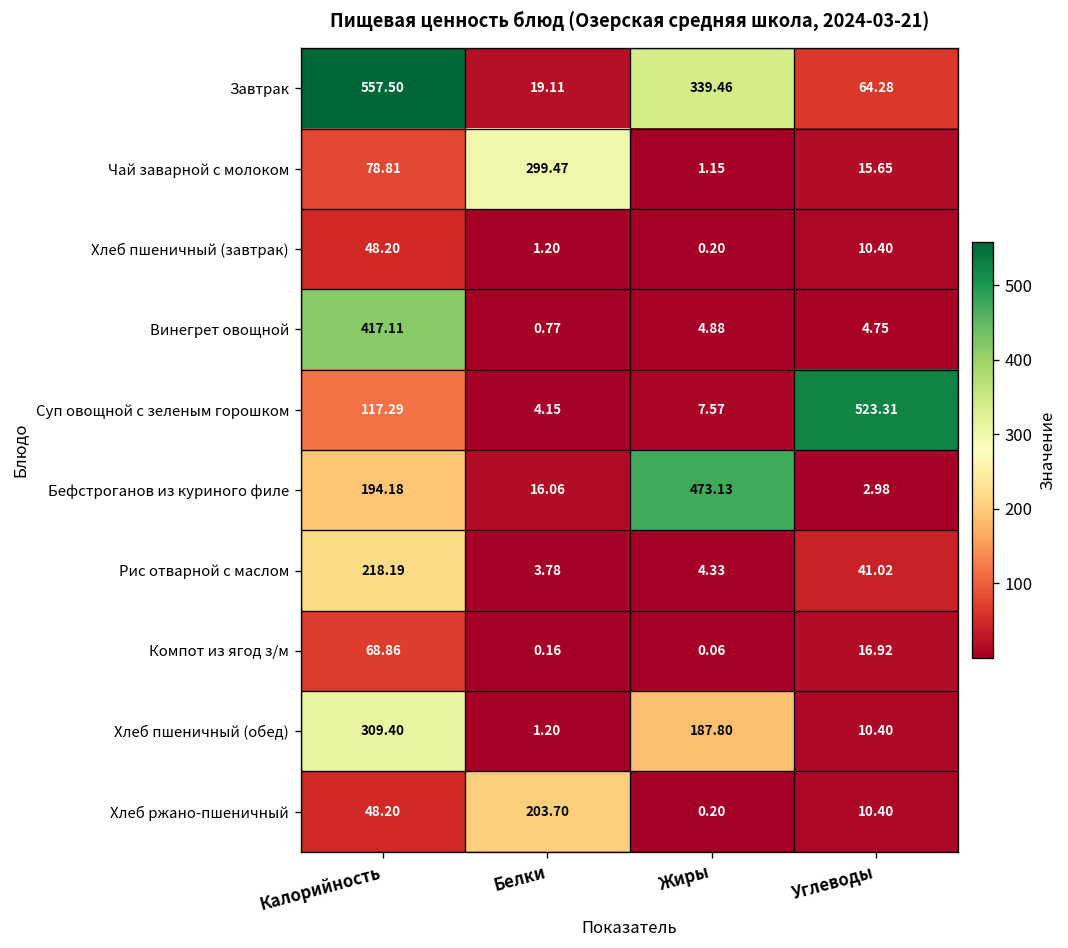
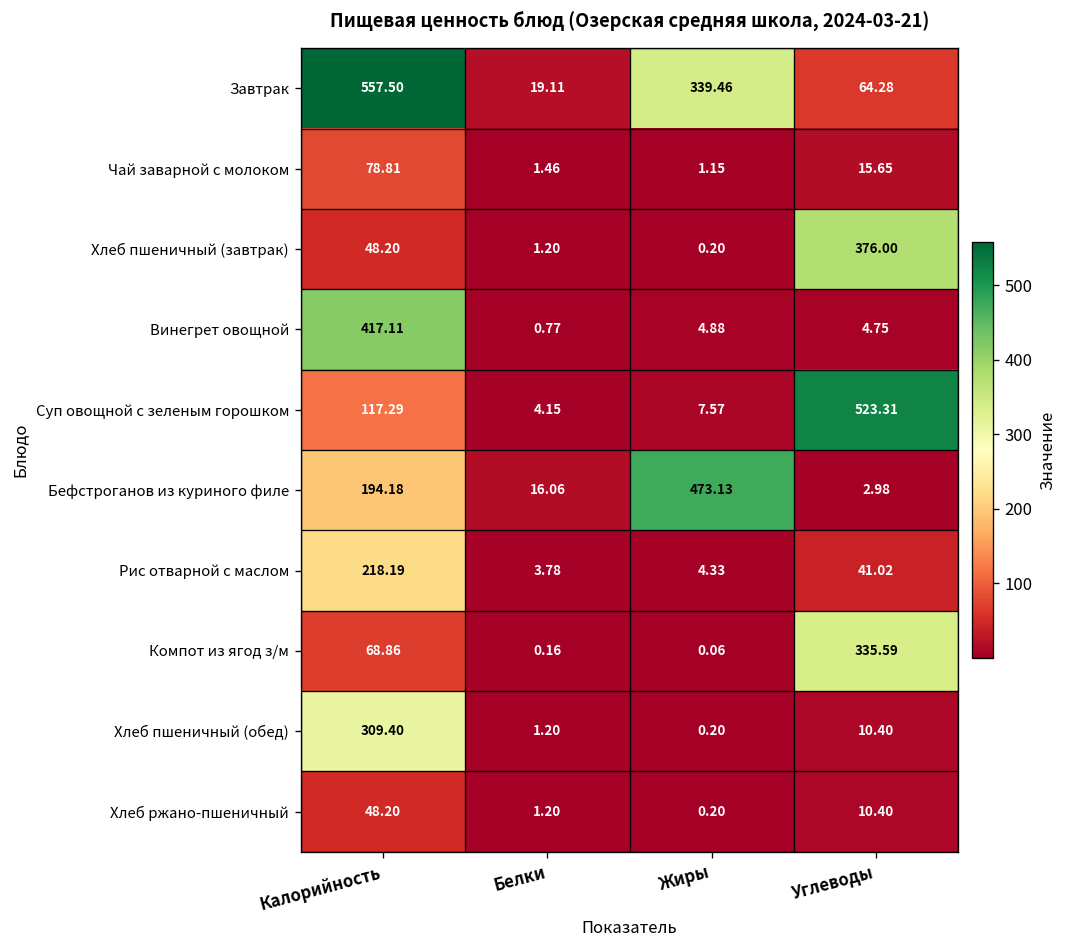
Чай заварной с молоком, Белки: 299.47 -> 1.46
Хлеб пшеничный (завтрак), Углеводы: 10.40 -> 376.00
Компот из ягод з/м, Углеводы: 16.92 -> 335.59
Хлеб пшеничный (обед), Жиры: 187.80 -> 0.20
Хлеб ржано-пшеничный, Белки: 203.70 -> 1.20
